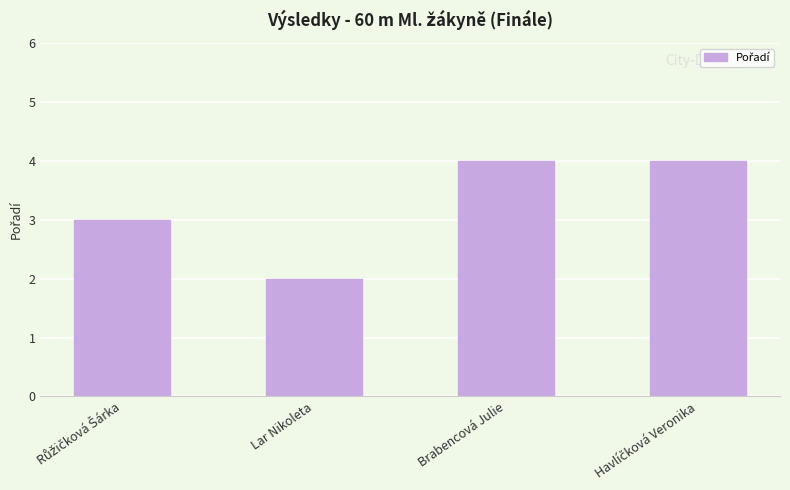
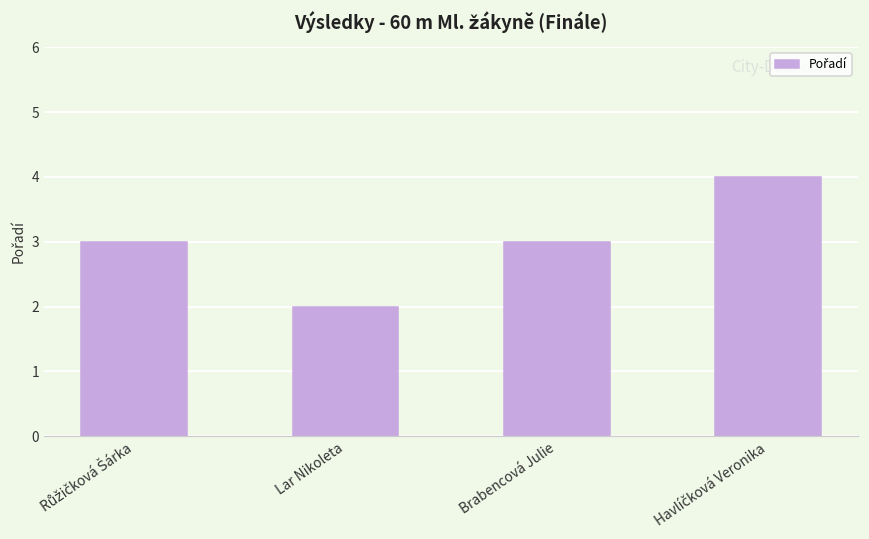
Brabencová Julie: 4 -> 3
